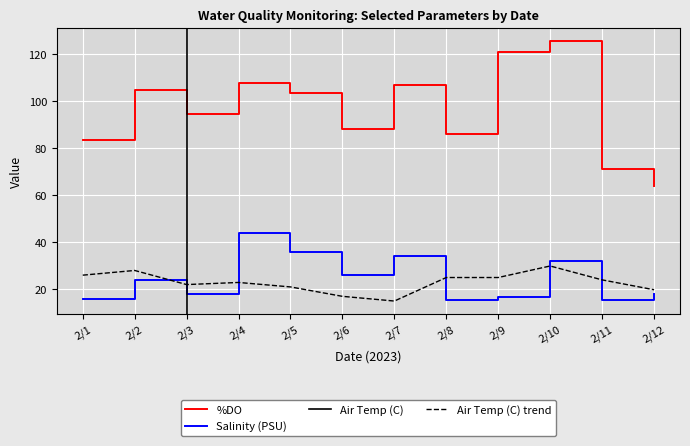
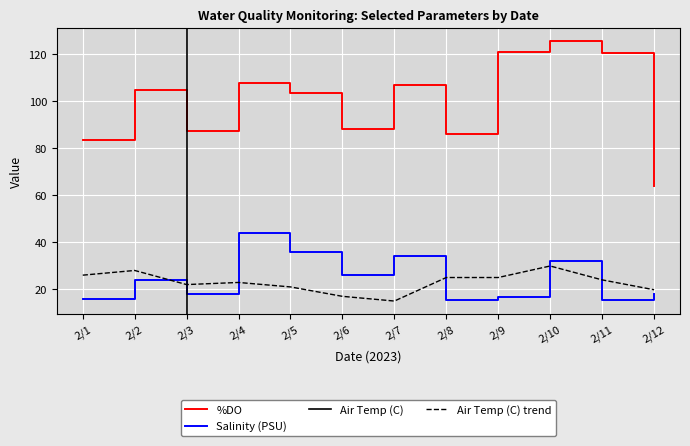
%DO, 2/3: 95 -> 87
%DO, 2/11: 71 -> 120
